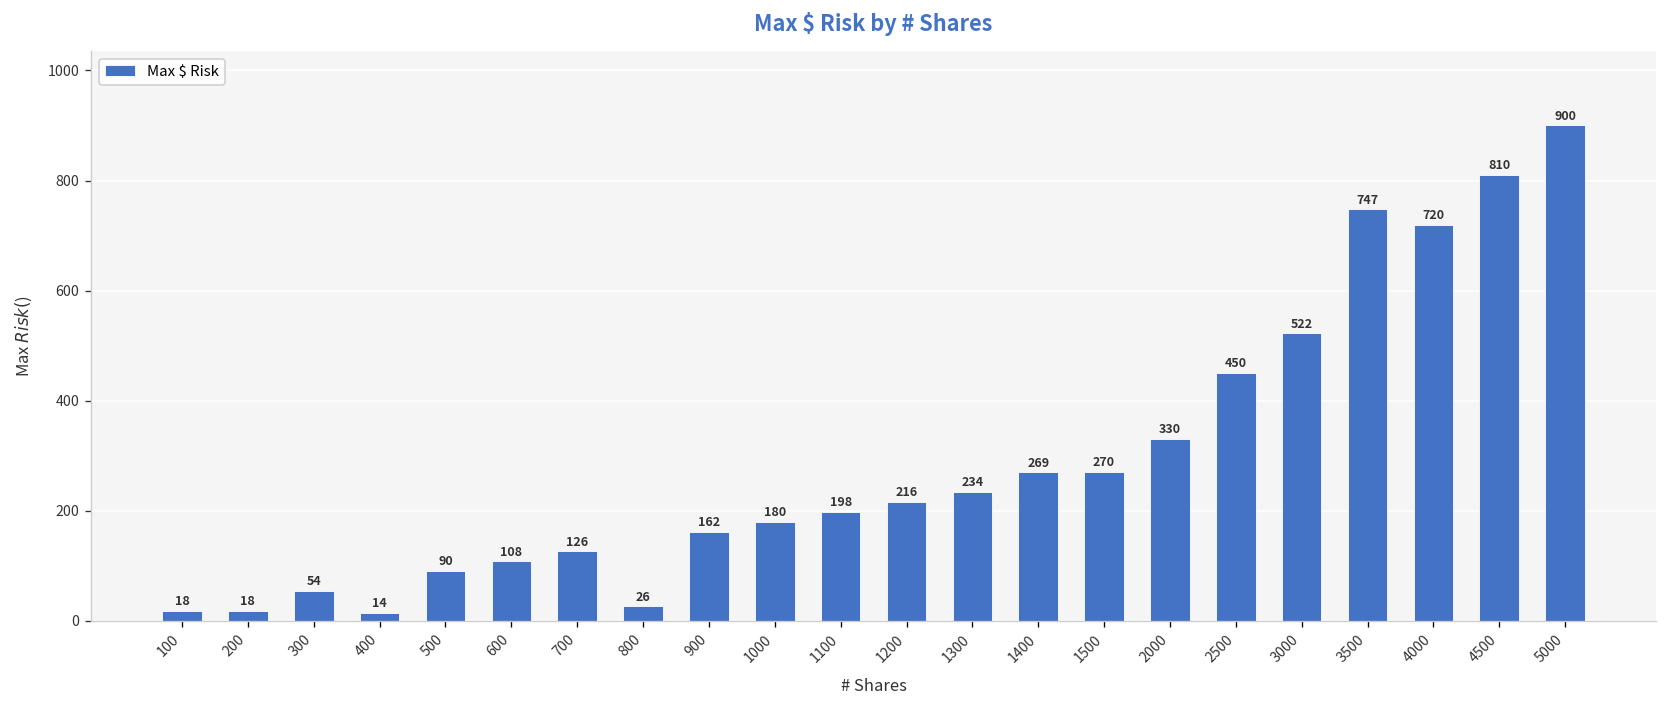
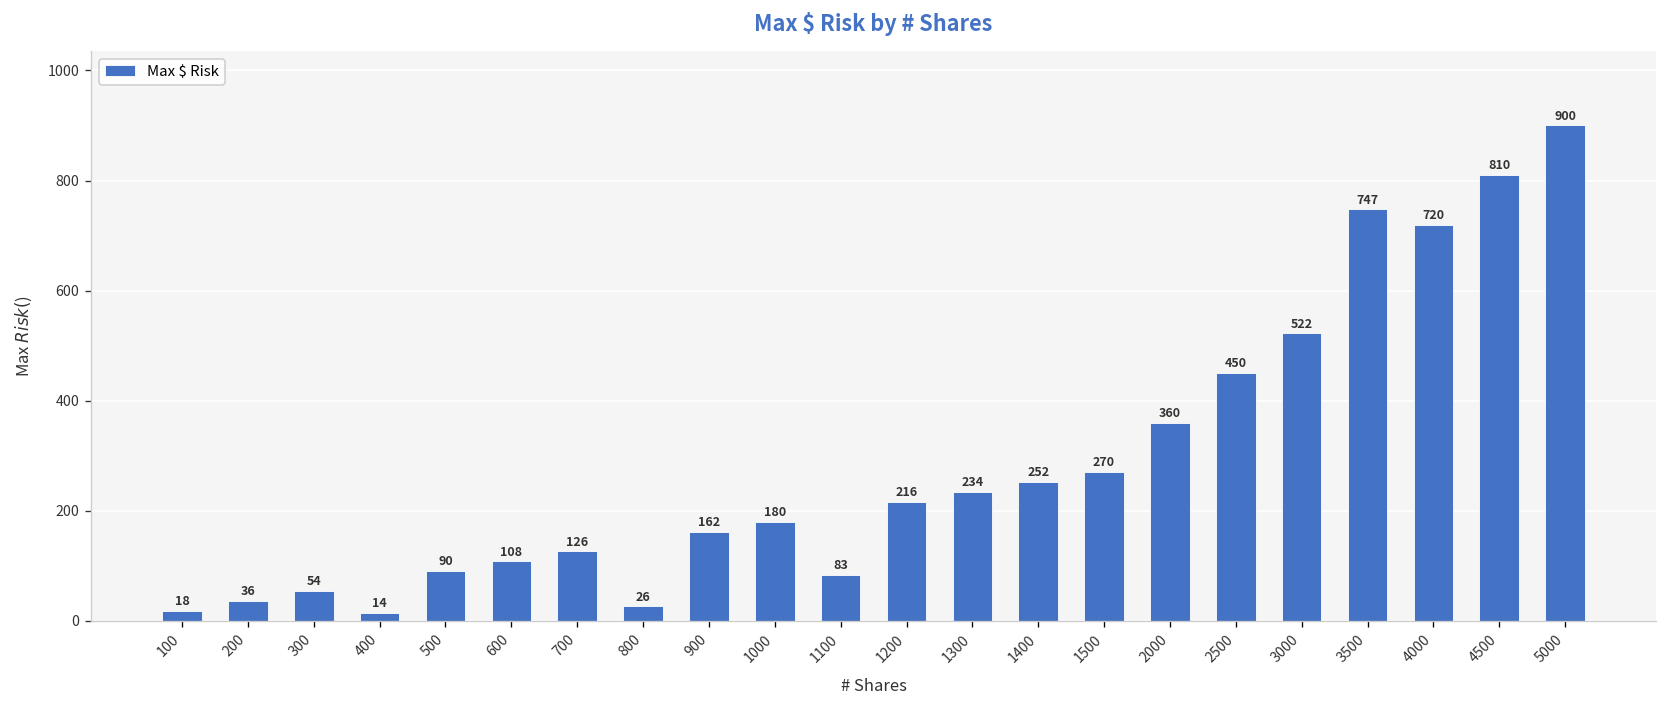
200: 18 -> 36
1100: 198 -> 83
1400: 269 -> 252
2000: 330 -> 360
